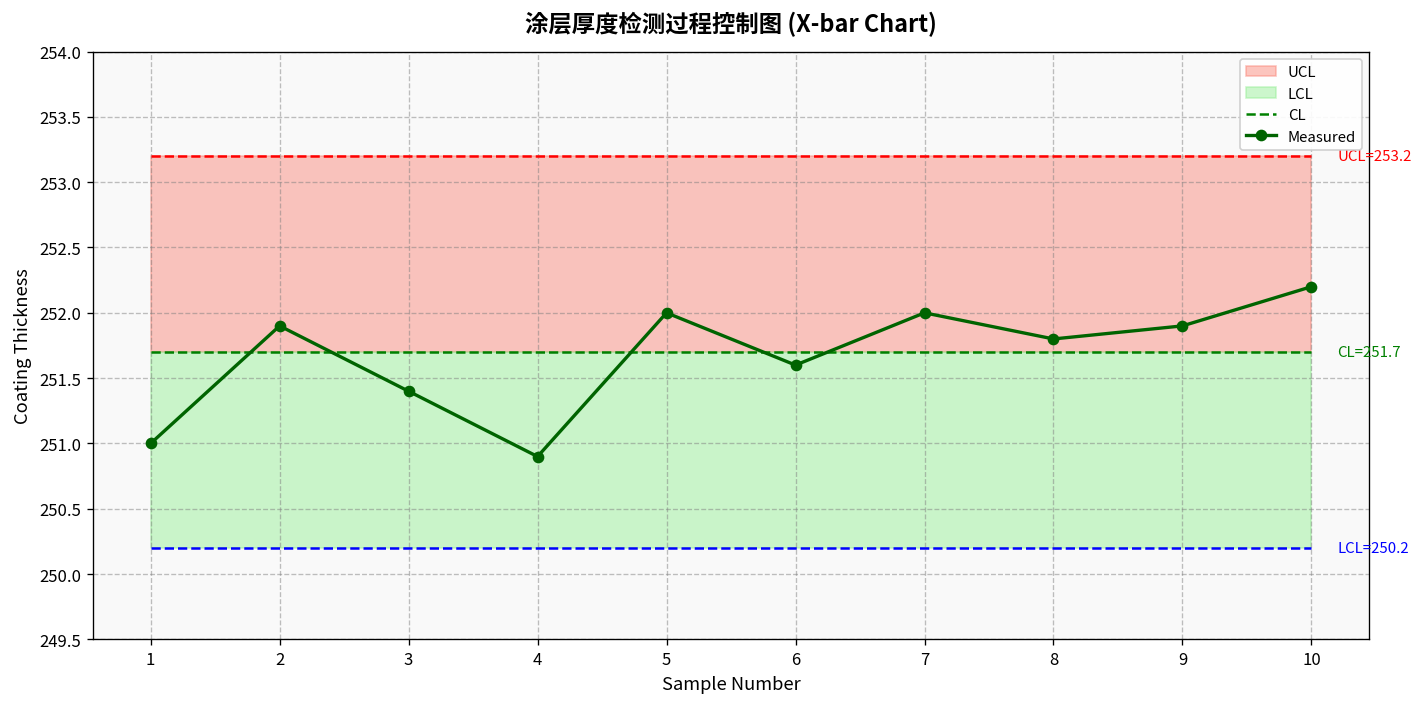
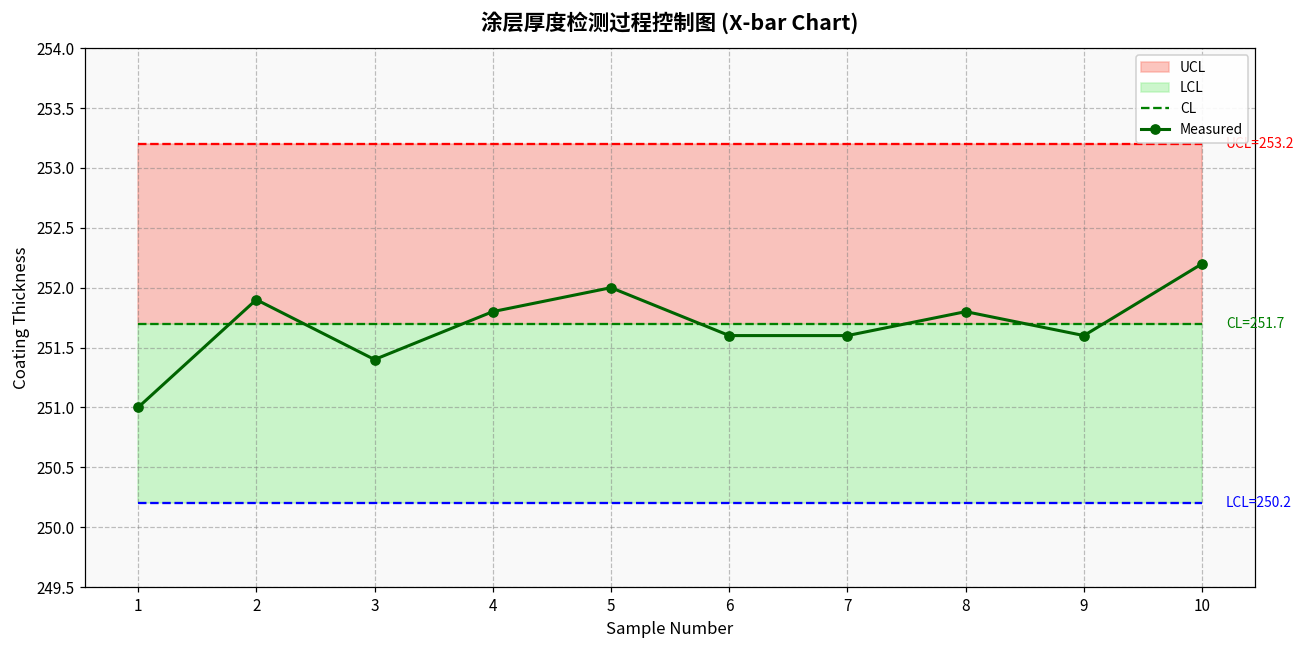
Measured, 4: 250.9 -> 251.8
Measured, 7: 252.0 -> 251.6
Measured, 9: 251.9 -> 251.6
